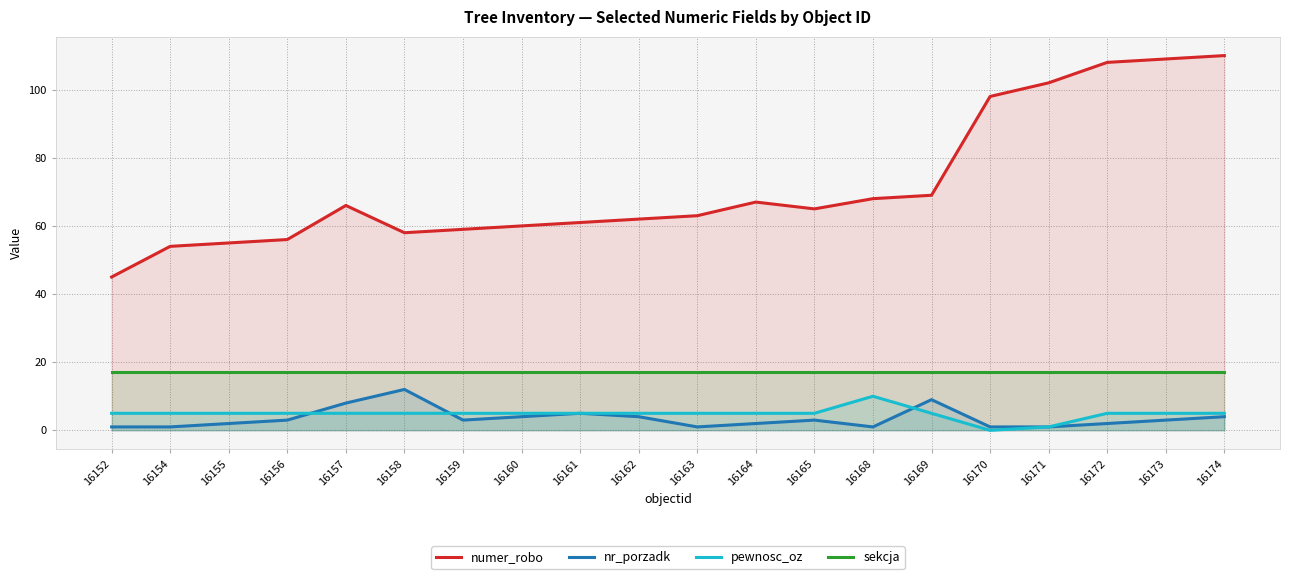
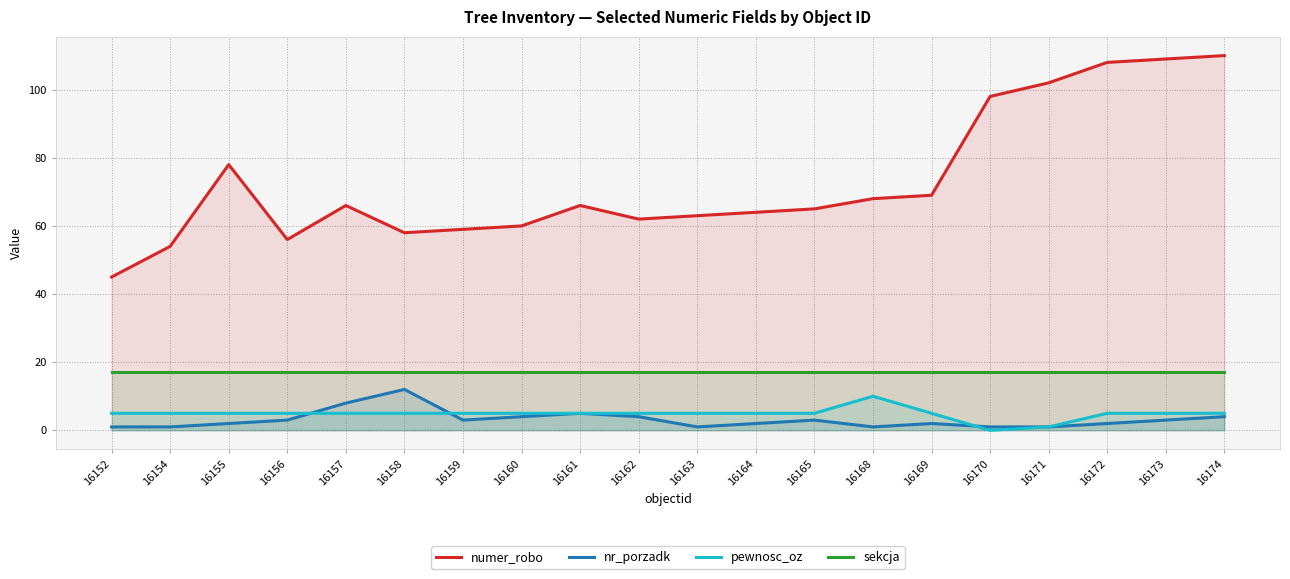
numer_robo, 16155: 55 -> 78
numer_robo, 16161: 61 -> 66
numer_robo, 16164: 67 -> 64
nr_porzadk, 16169: 9 -> 2
